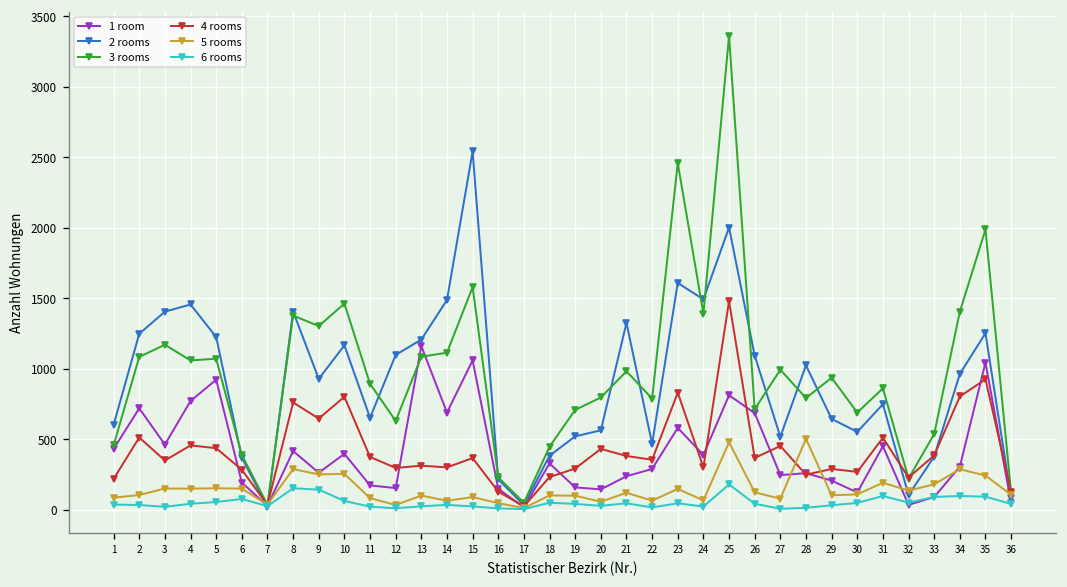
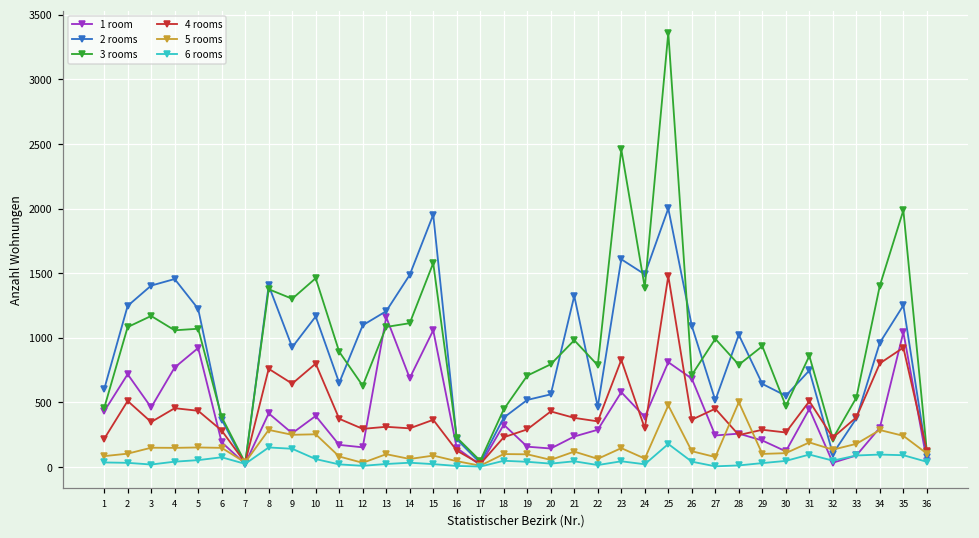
2 rooms, 15: 2540 -> 1950
3 rooms, 30: 690 -> 470
